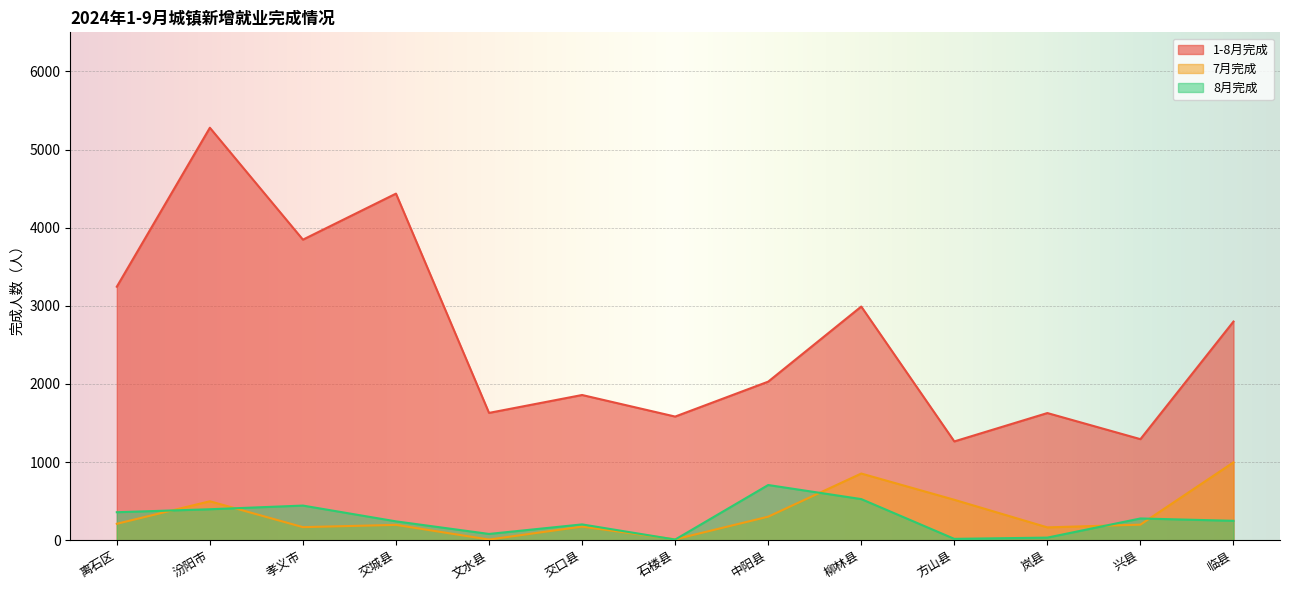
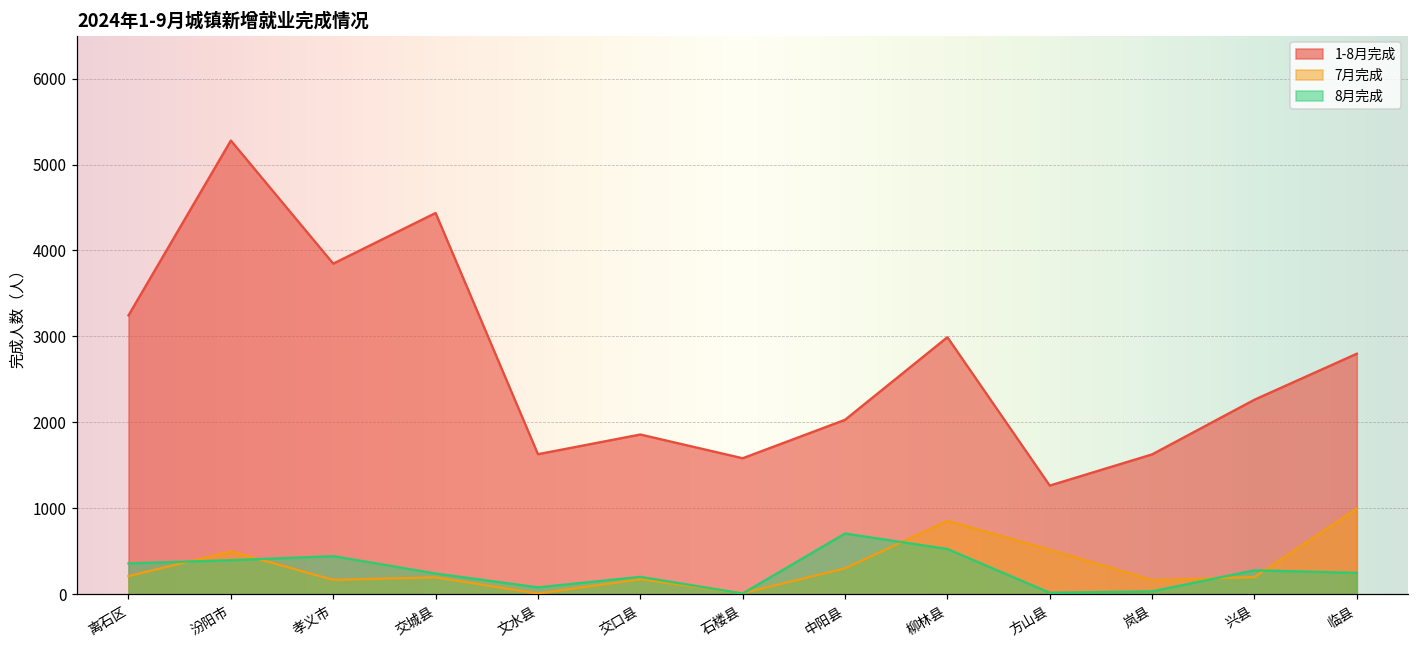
1-8月完成, 兴县: 1300 -> 2300
